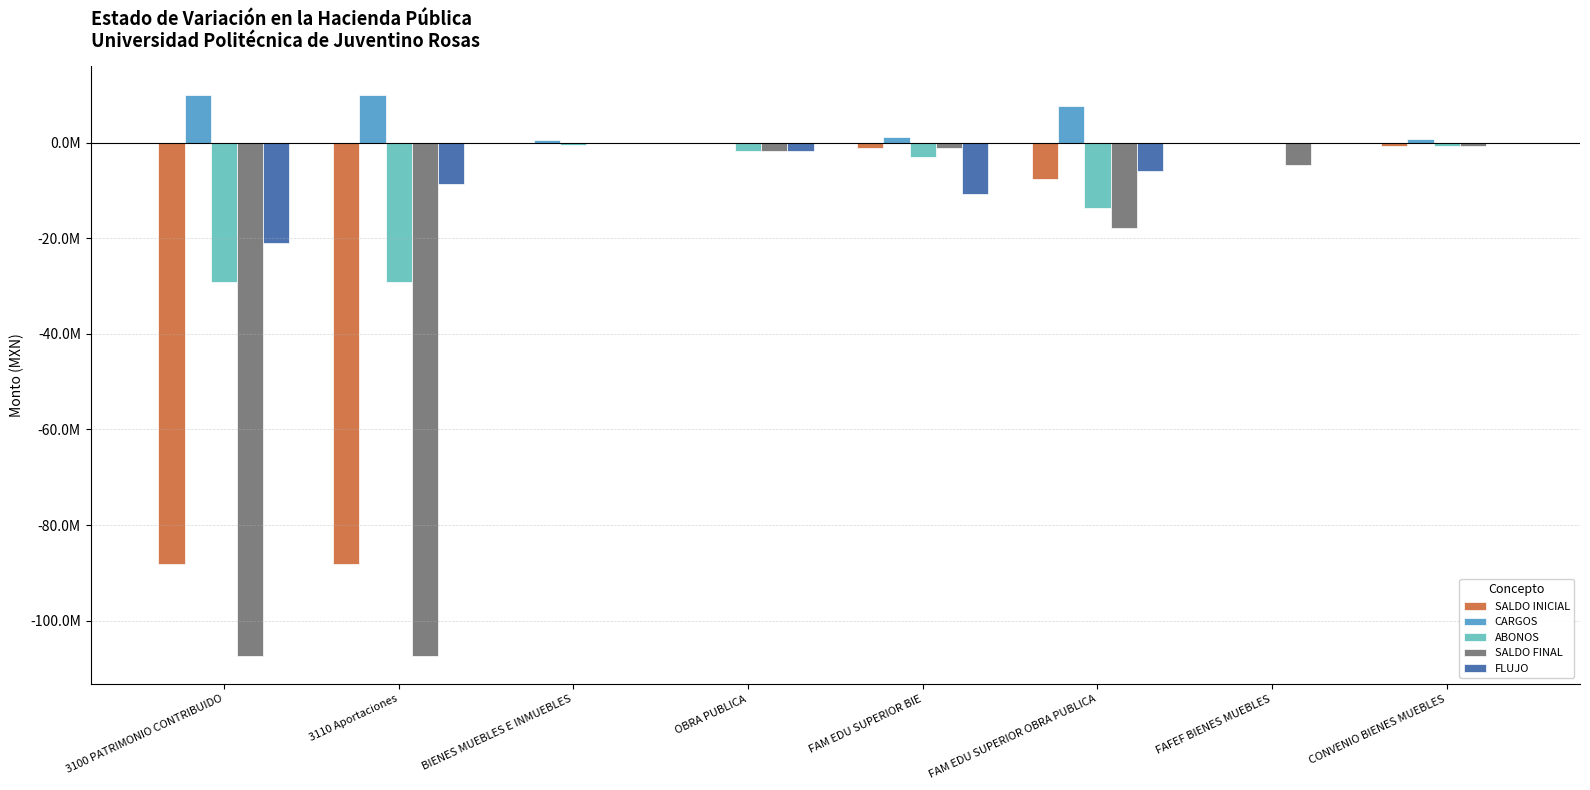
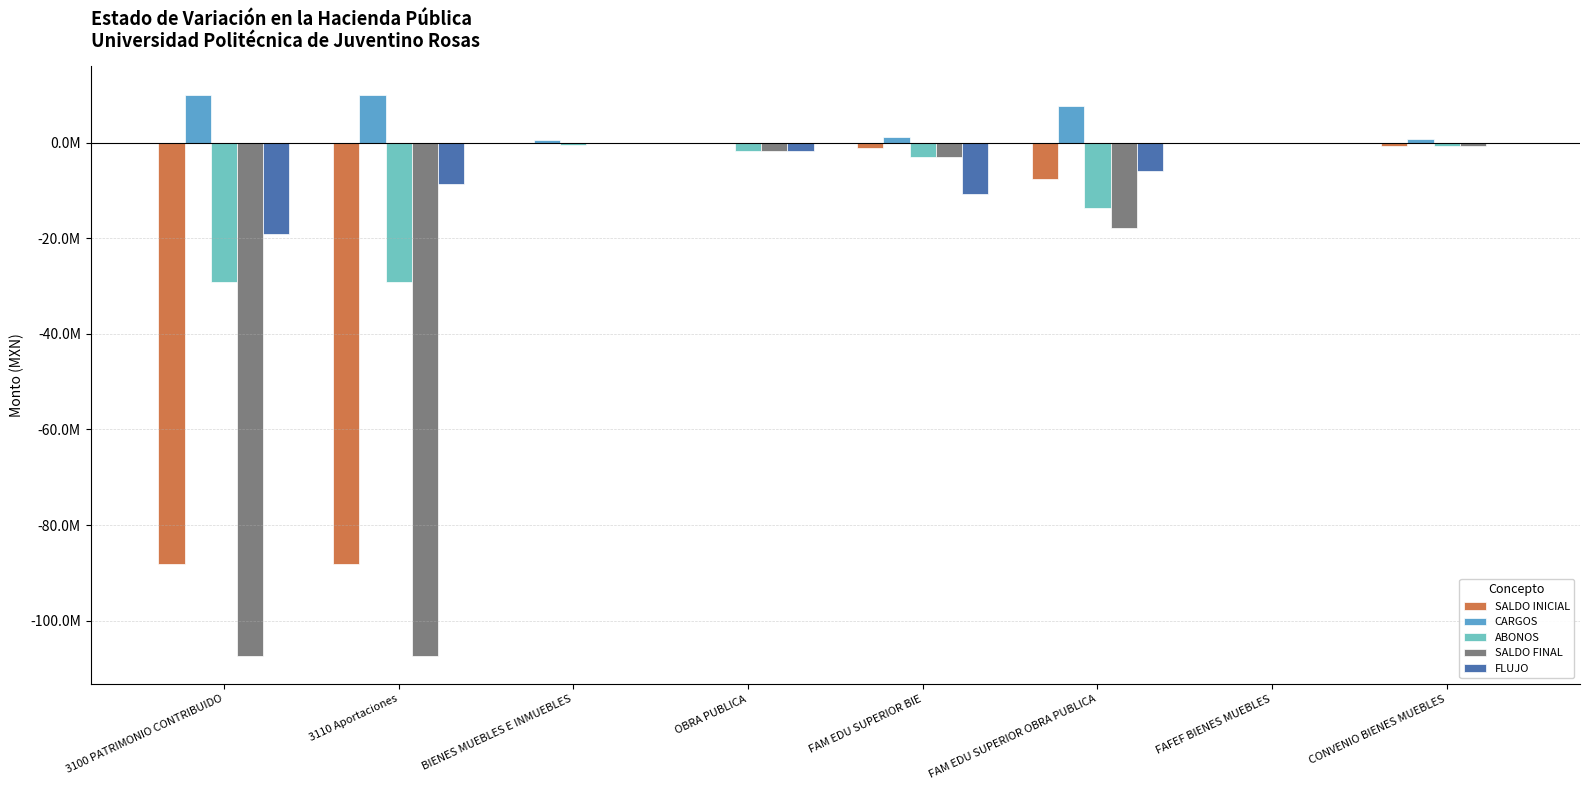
FLUJO, 3100 PATRIMONIO CONTRIBUIDO: -21000000 -> -19000000
SALDO FINAL, FAM EDU SUPERIOR BIE: -1000000 -> -3000000
SALDO FINAL, FAFEF BIENES MUEBLES: -5000000 -> 0
